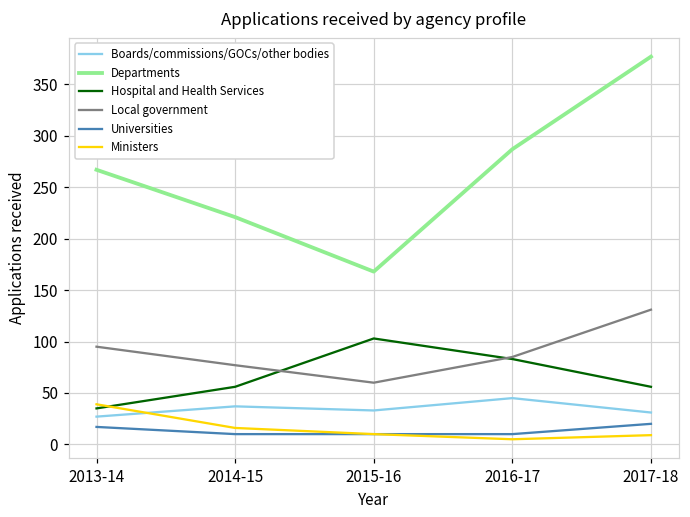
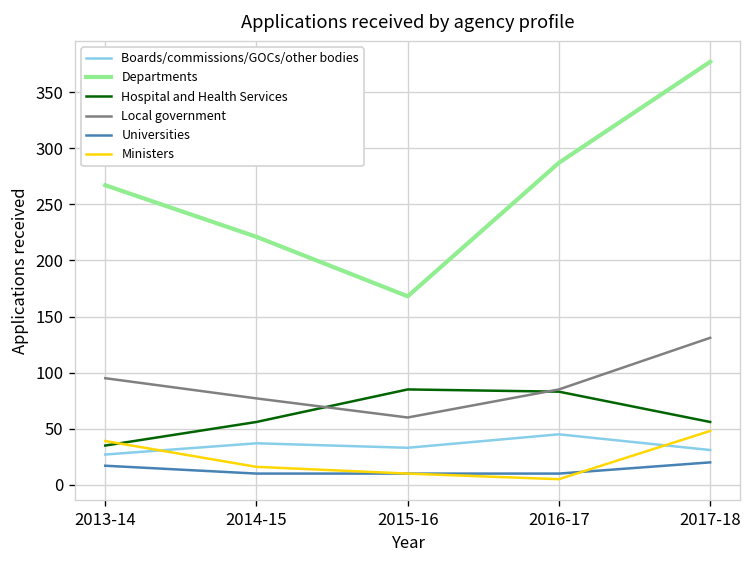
Hospital and Health Services, 2015-16: 100 -> 90
Ministers, 2017-18: 10 -> 50
